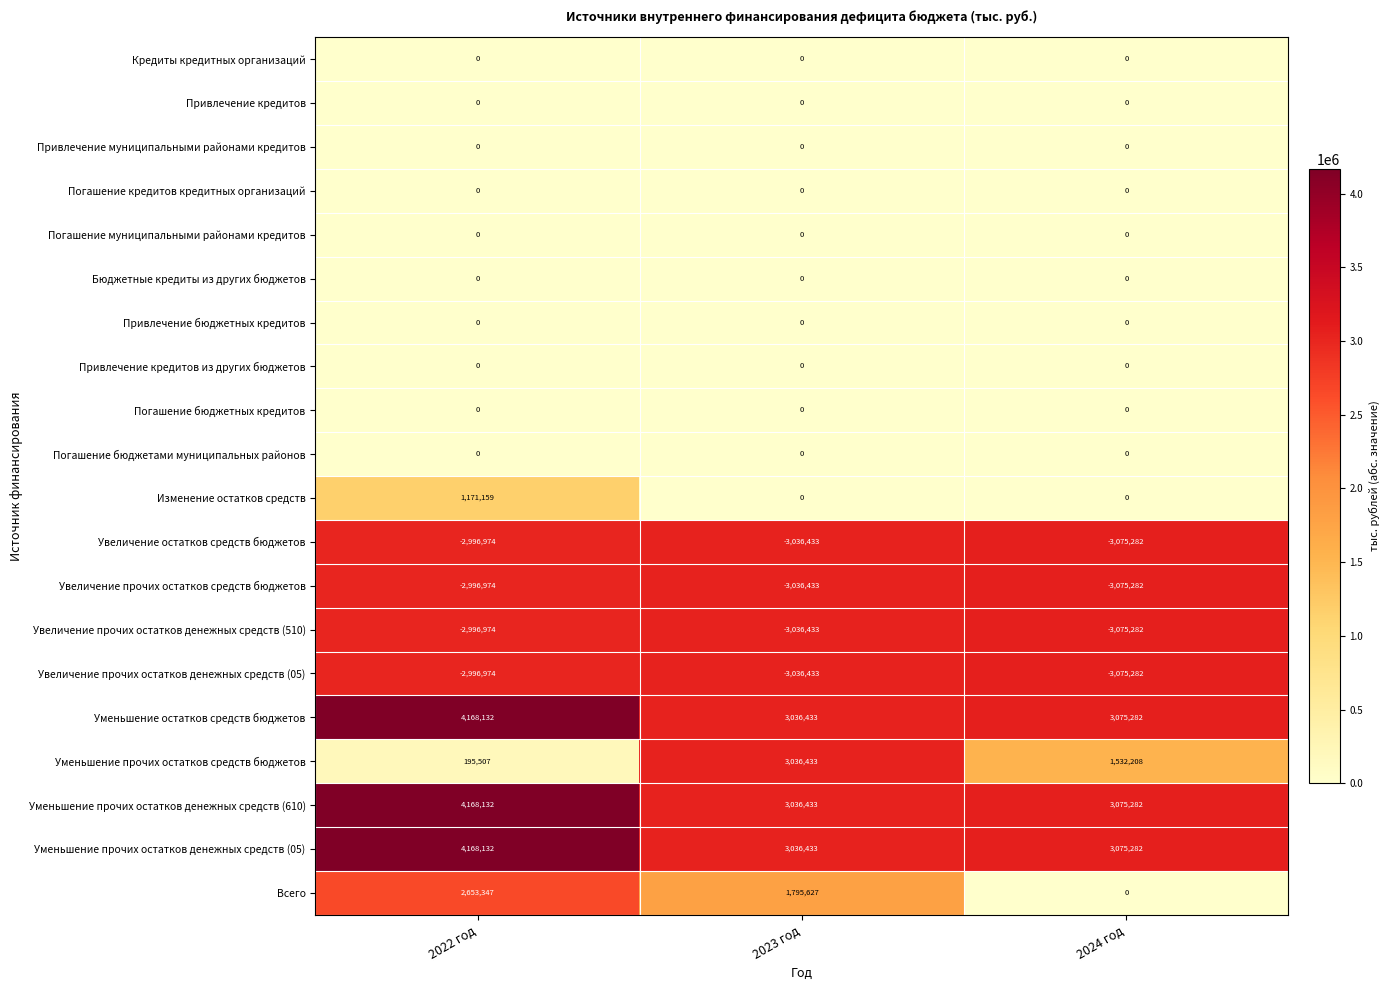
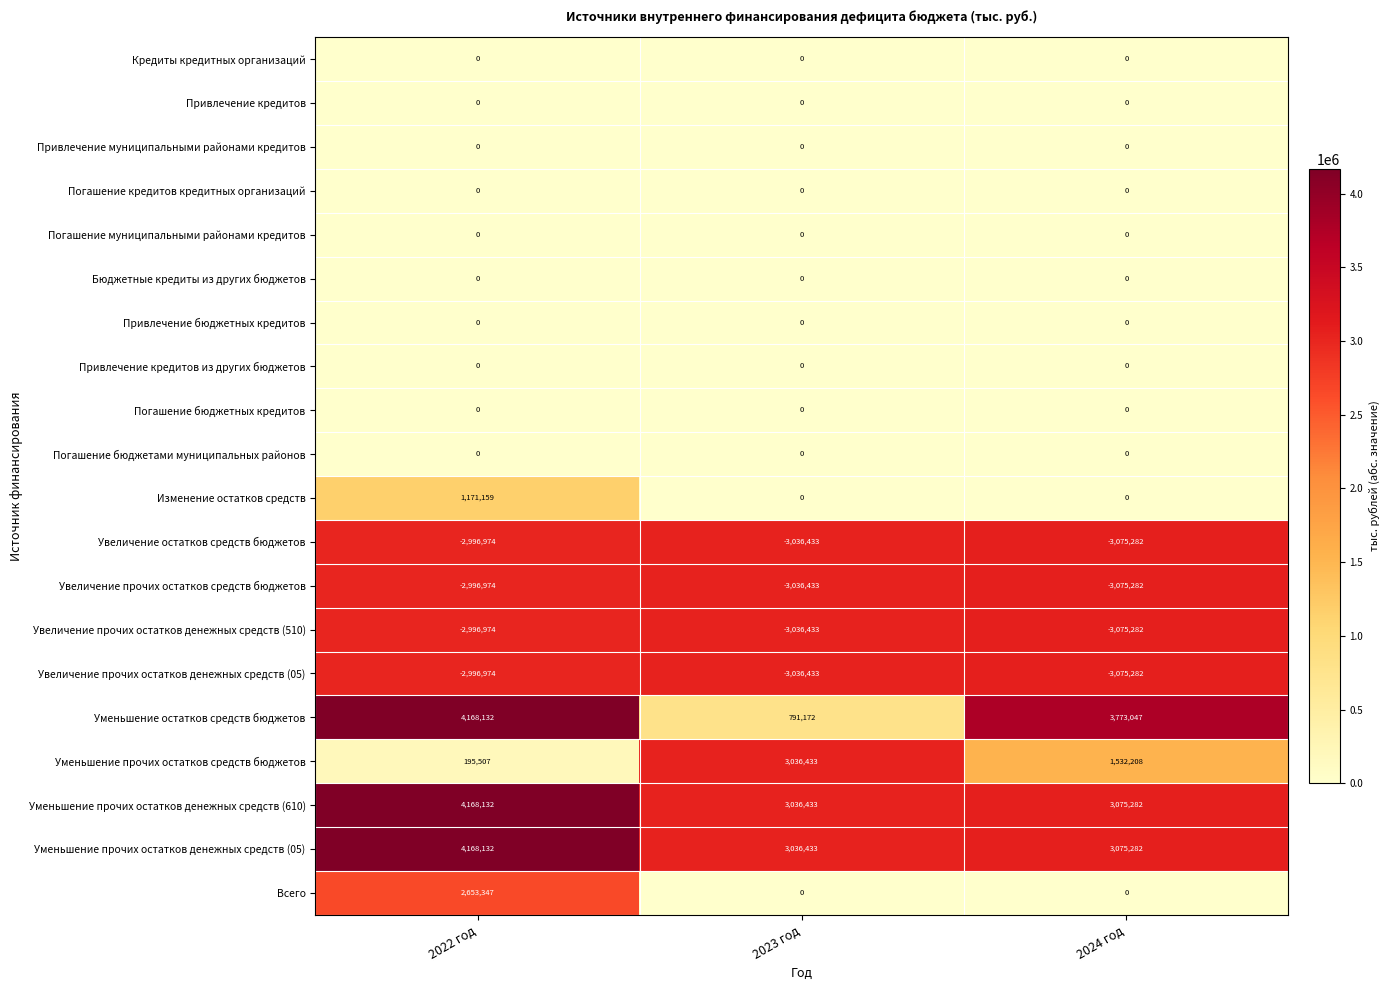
Уменьшение остатков средств бюджетов, 2023 год: 3,036,433 -> 791,172
Уменьшение остатков средств бюджетов, 2024 год: 3,075,282 -> 3,773,047
Всего, 2023 год: 1,795,627 -> 0
